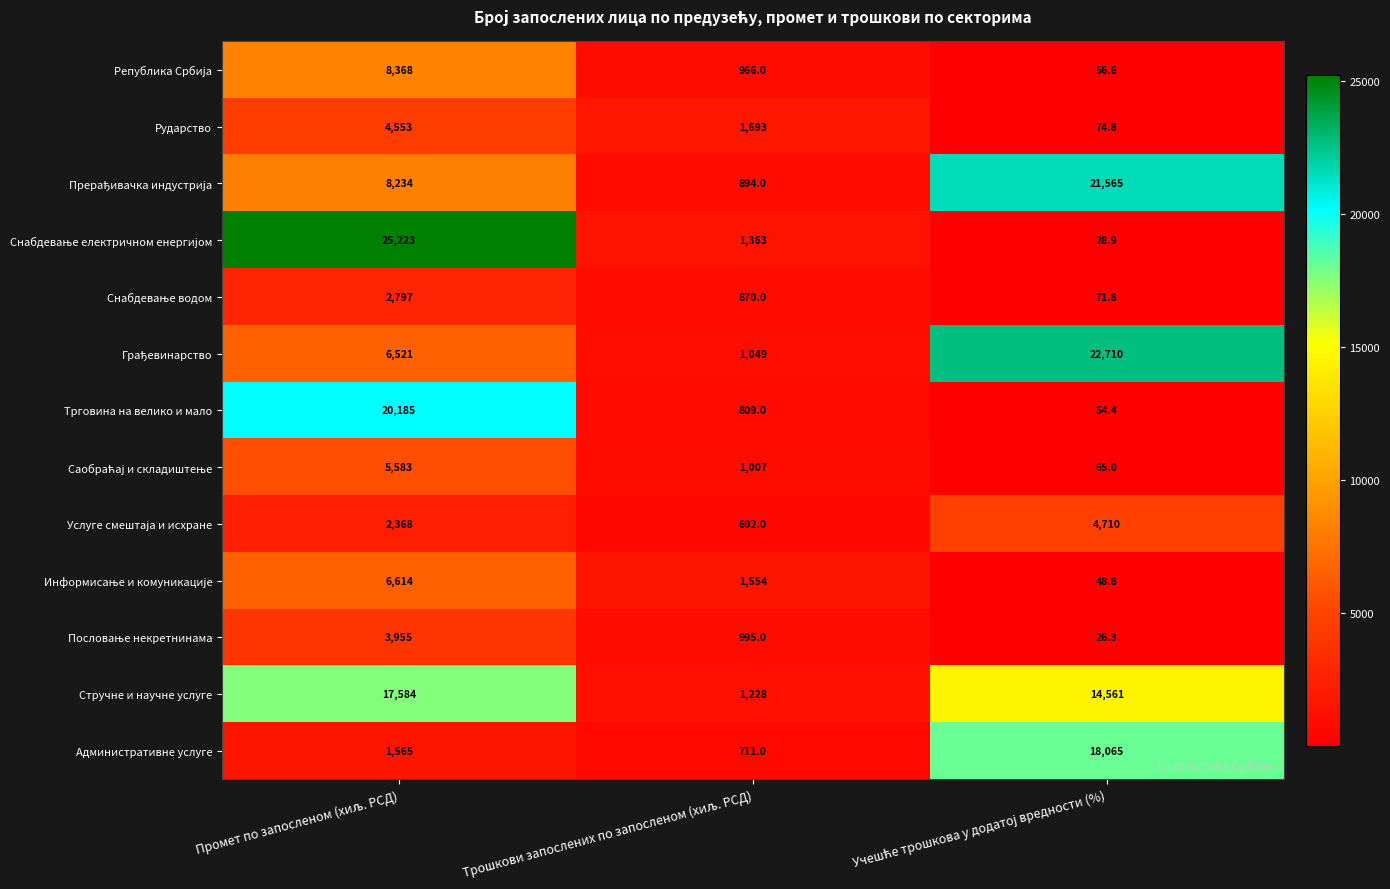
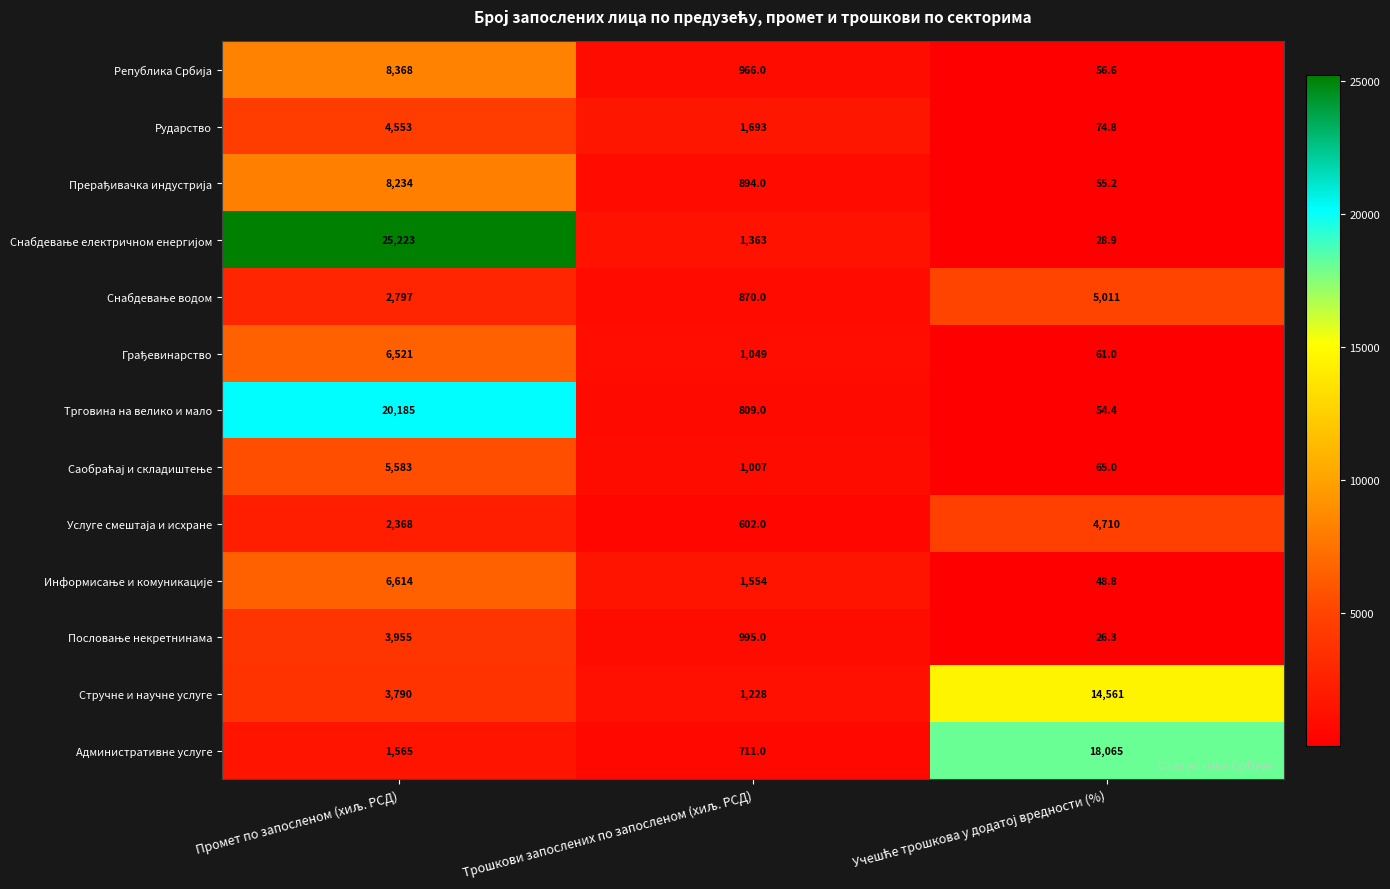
Прерађивачка индустрија, Учешће трошкова у додатој вредности (%): 21,565 -> 55.2
Снабдевање водом, Учешће трошкова у додатој вредности (%): 71.8 -> 5,011
Грађевинарство, Учешће трошкова у додатој вредности (%): 22,710 -> 61.0
Стручне и научне услуге, Промет по запосленом (хиљ. РСД): 17,584 -> 3,790
